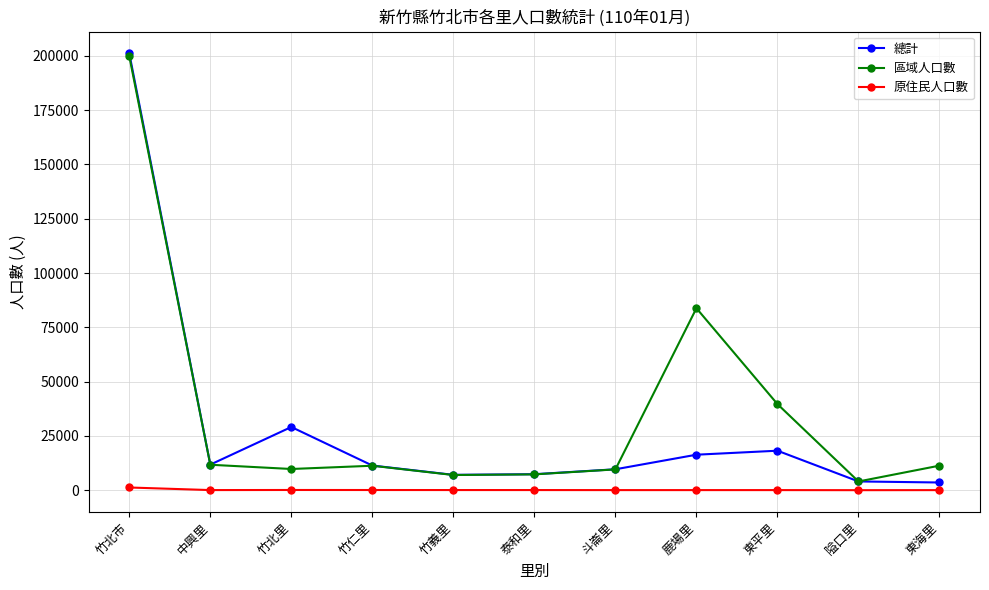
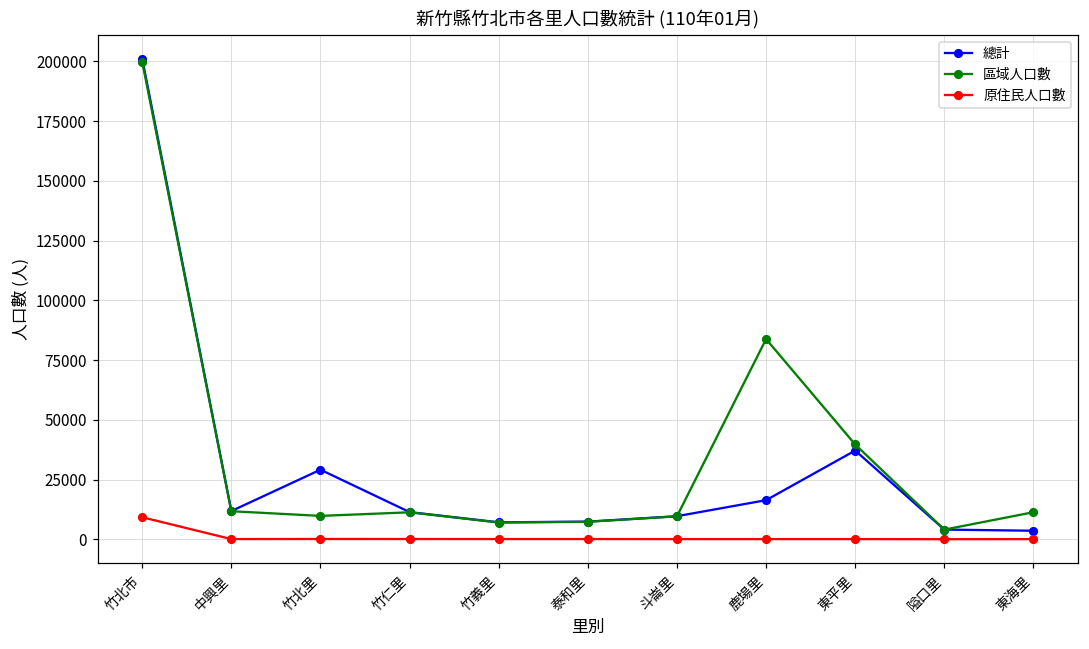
原住民人口數, 竹北市: 1000 -> 9000
總計, 東平里: 18000 -> 37000
